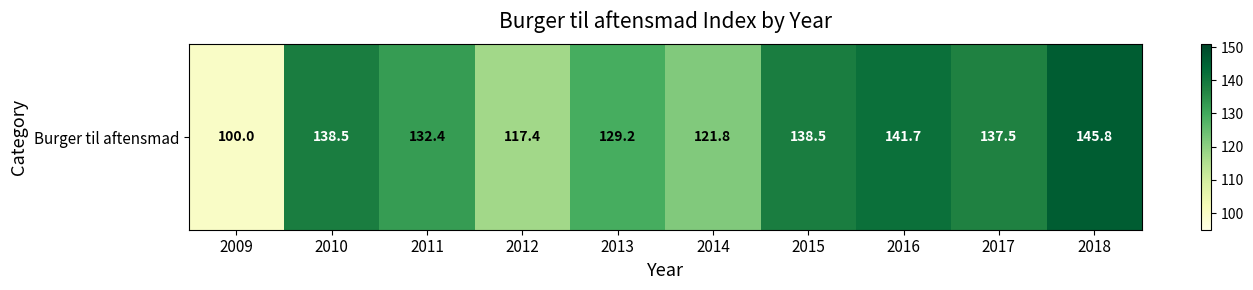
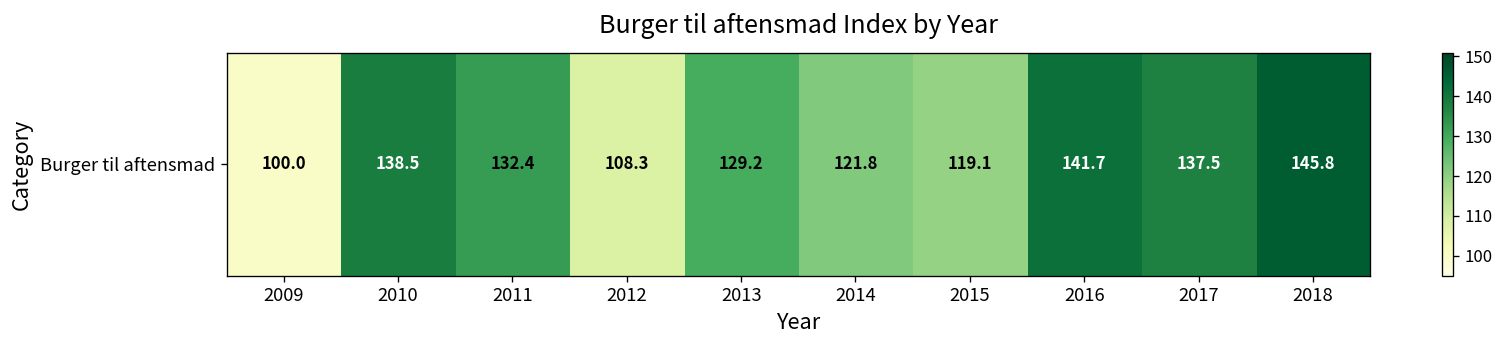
Burger til aftensmad, 2012: 117.4 -> 108.3
Burger til aftensmad, 2015: 138.5 -> 119.1
